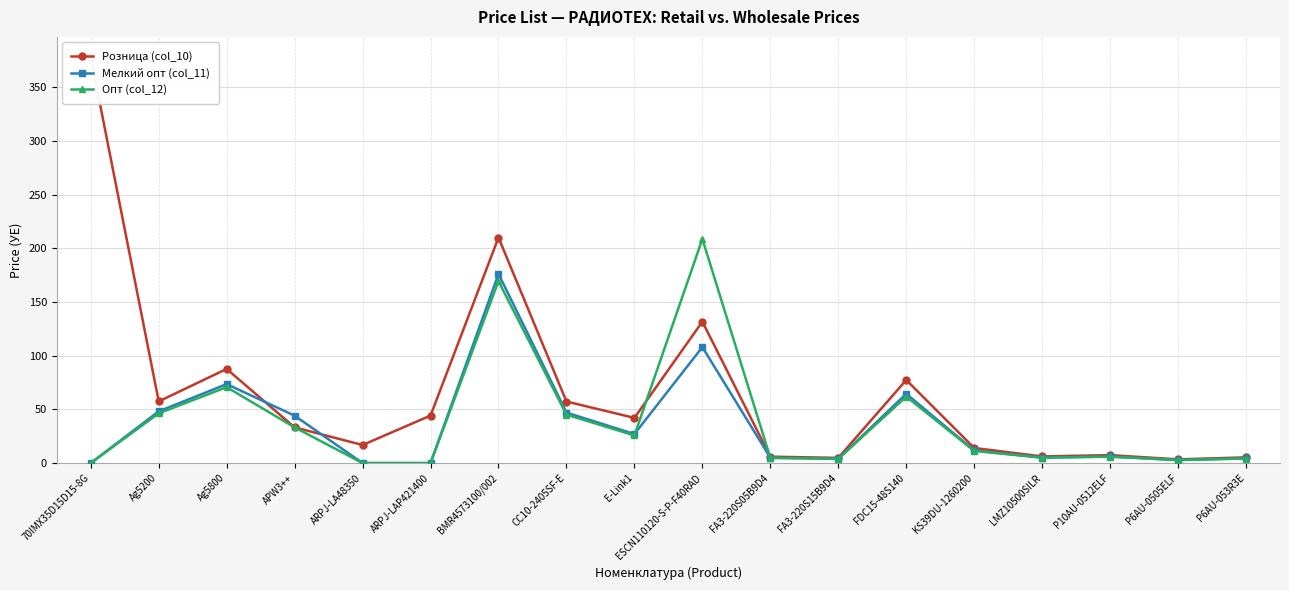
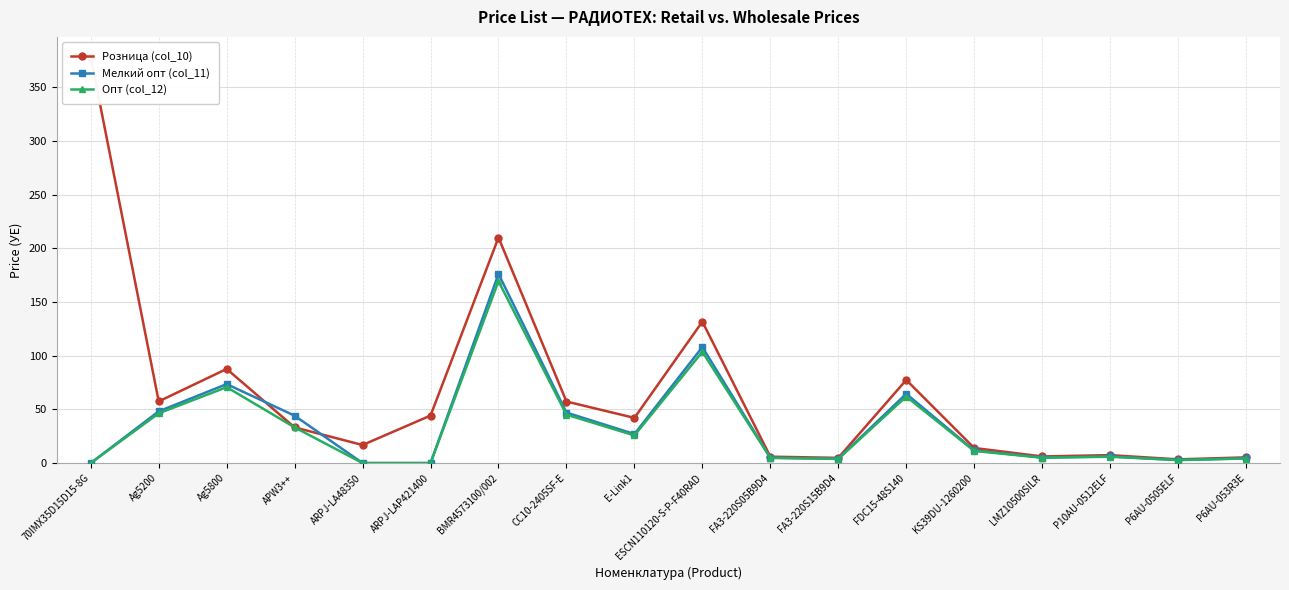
Опт (col_12), ESCN110120-S-P-F40RAD: 209 -> 104
